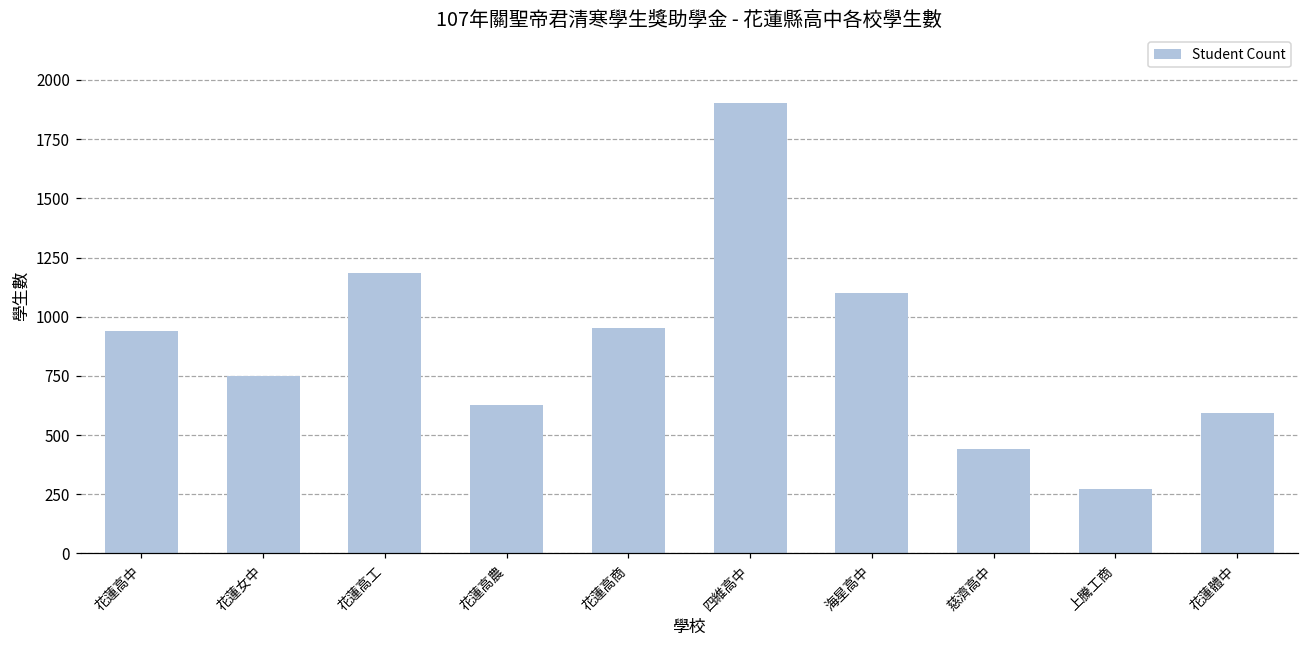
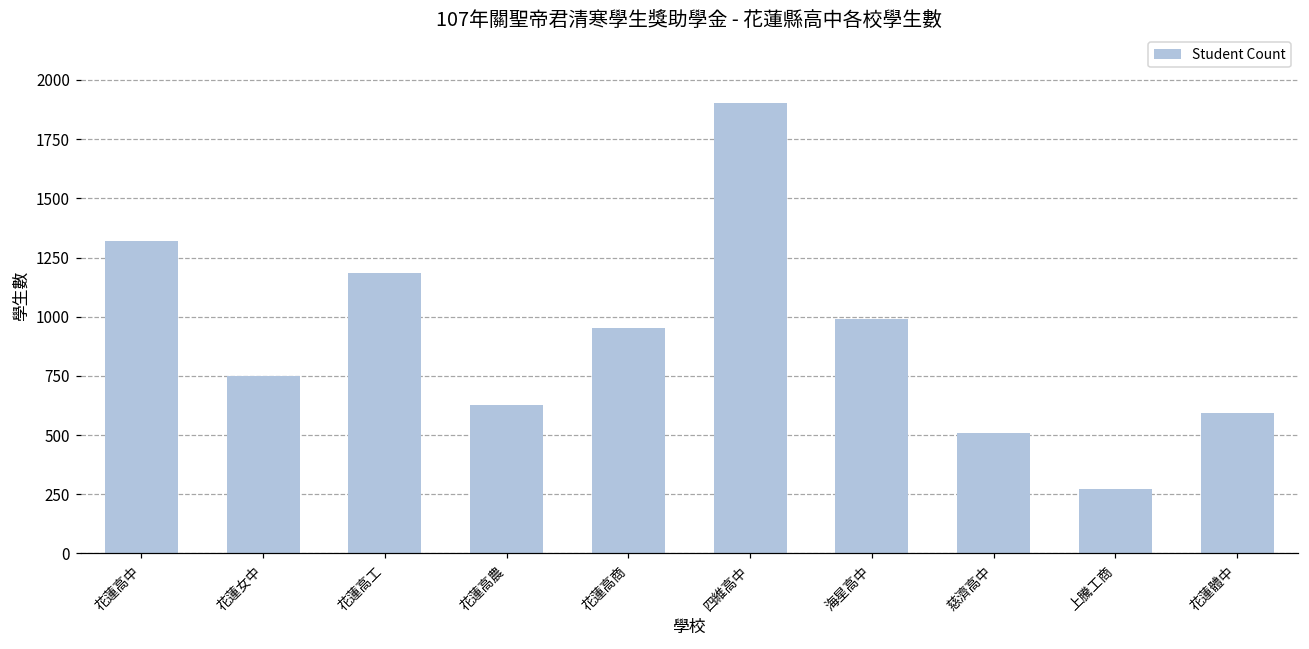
花蓮高中: 940 -> 1320
海星高中: 1100 -> 990
慈濟高中: 440 -> 510
